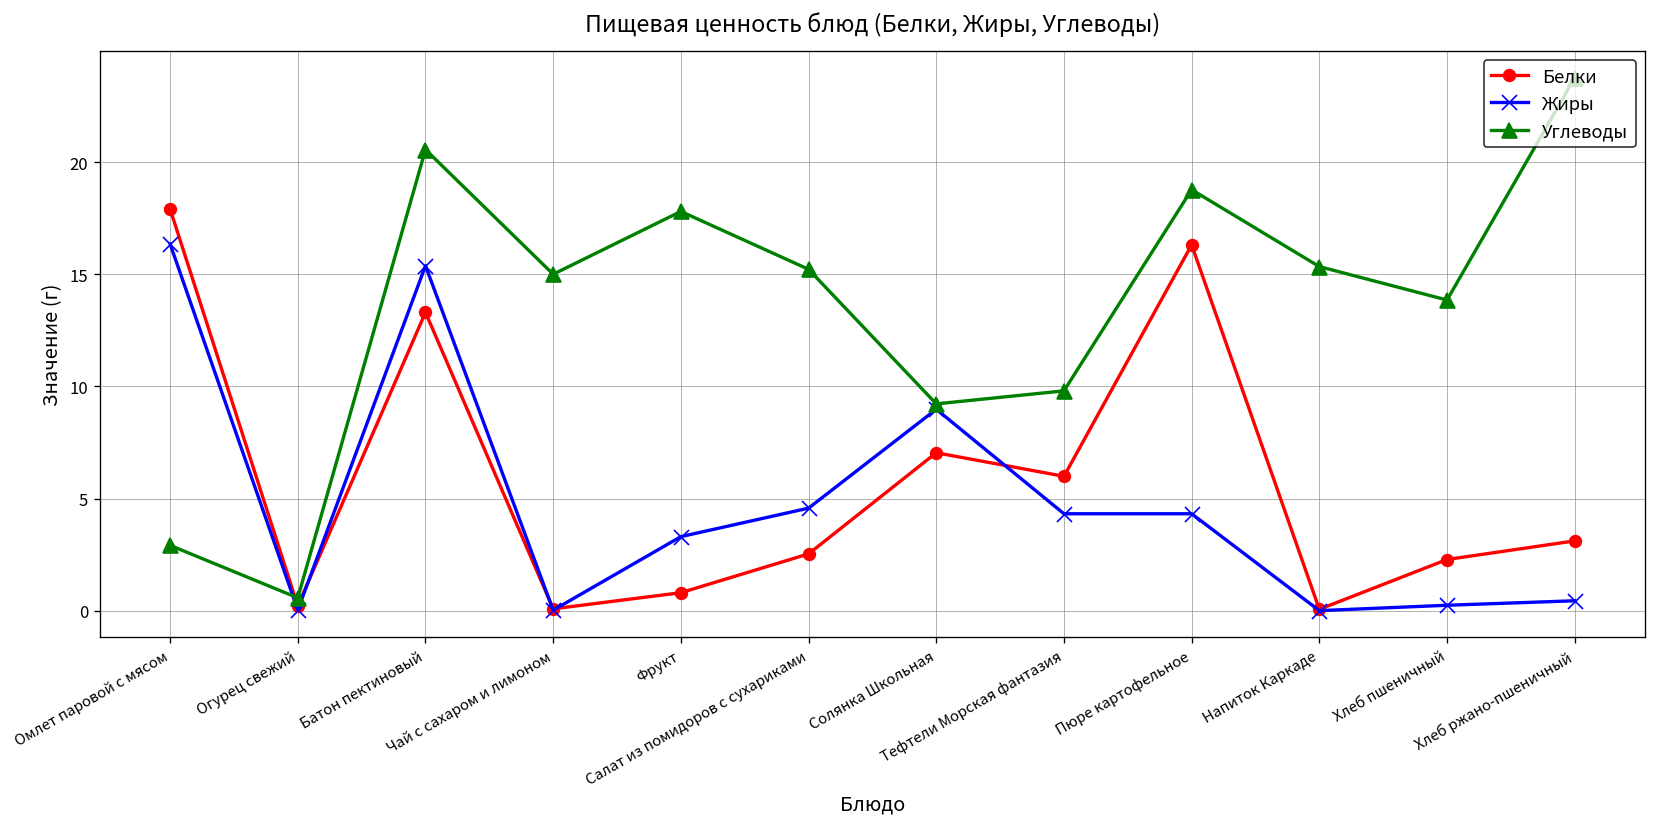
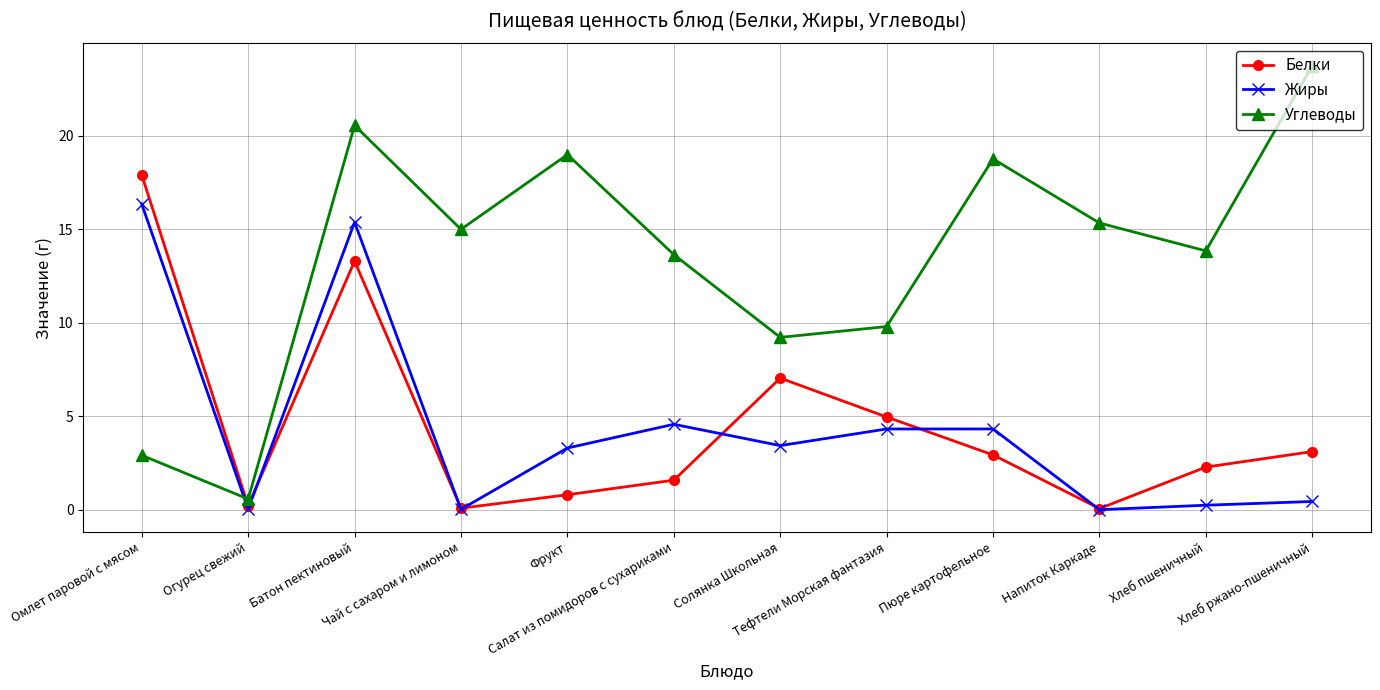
Углеводы, Фрукт: 17.8 -> 19.0
Белки, Салат из помидоров с сухариками: 2.5 -> 1.6
Углеводы, Салат из помидоров с сухариками: 15.2 -> 13.7
Жиры, Солянка Школьная: 9.0 -> 3.4
Белки, Тефтели Морская фантазия: 6.0 -> 5.0
Белки, Пюре картофельное: 16.3 -> 2.9
